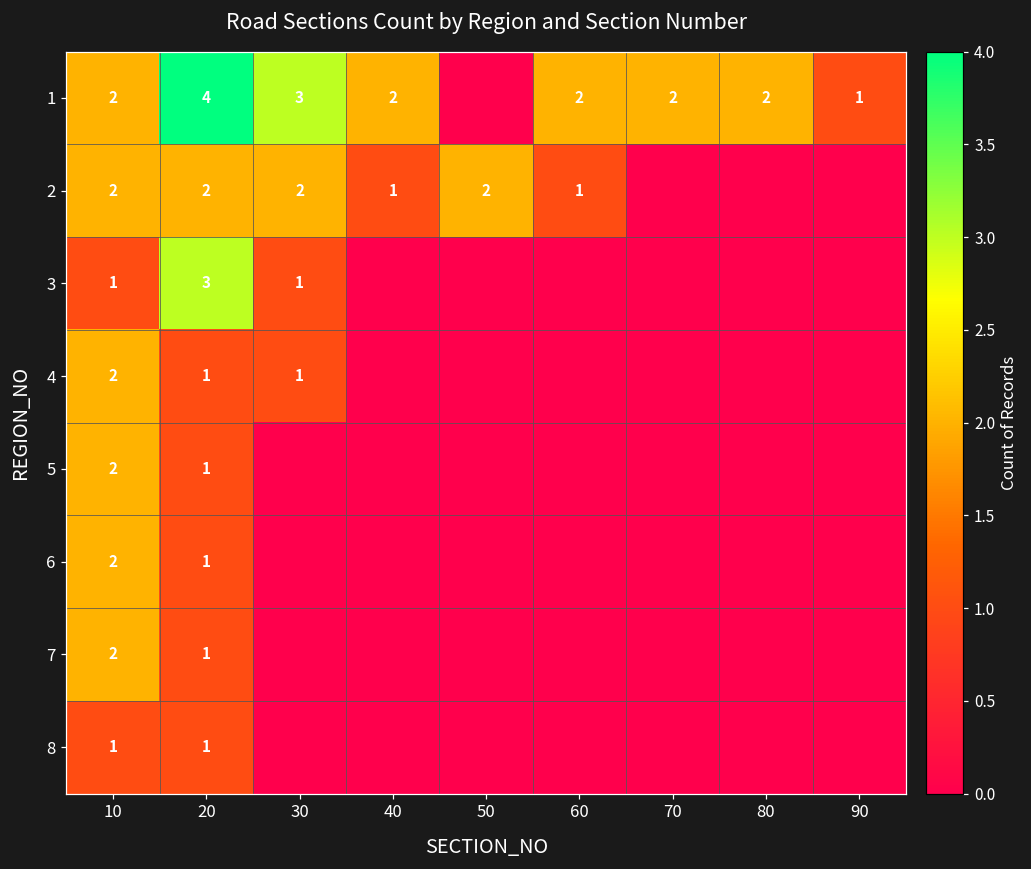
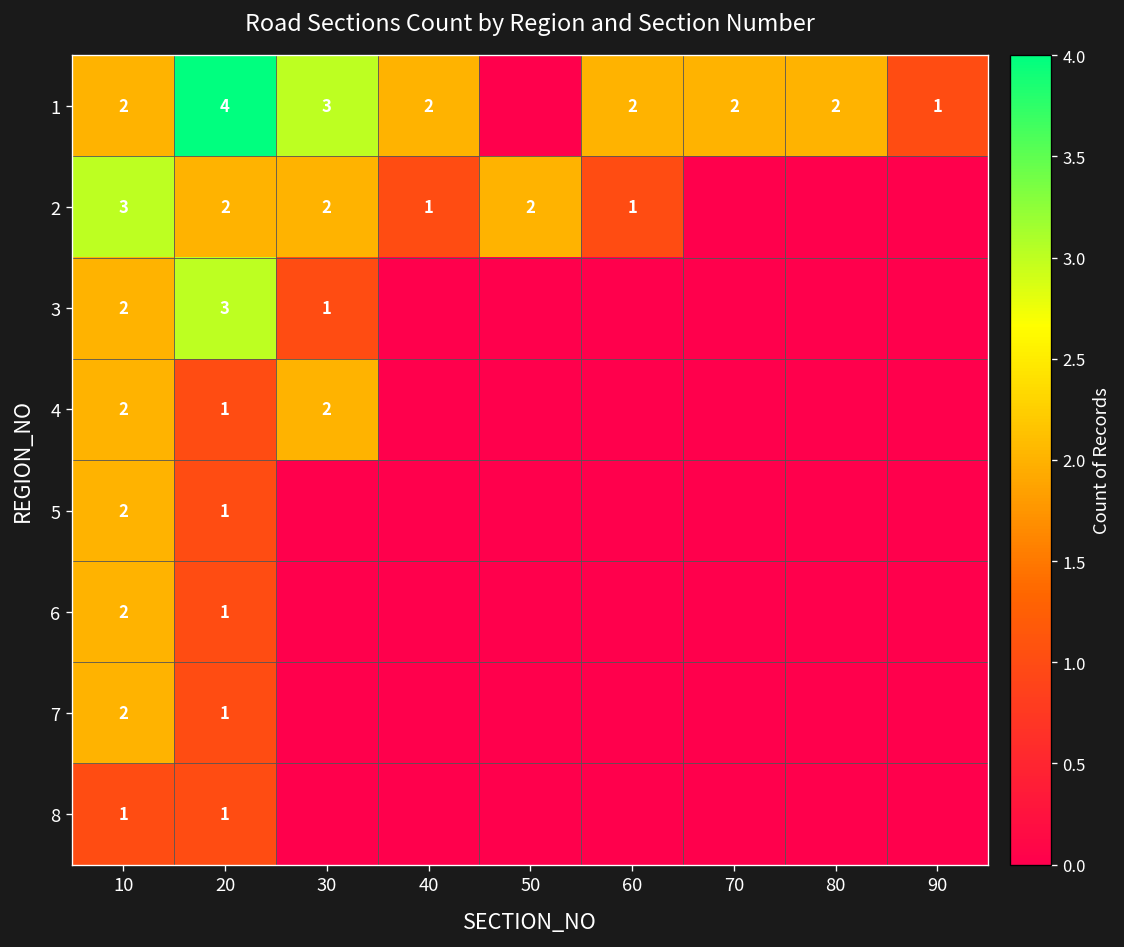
2, 10: 2 -> 3
3, 10: 1 -> 2
4, 30: 1 -> 2
